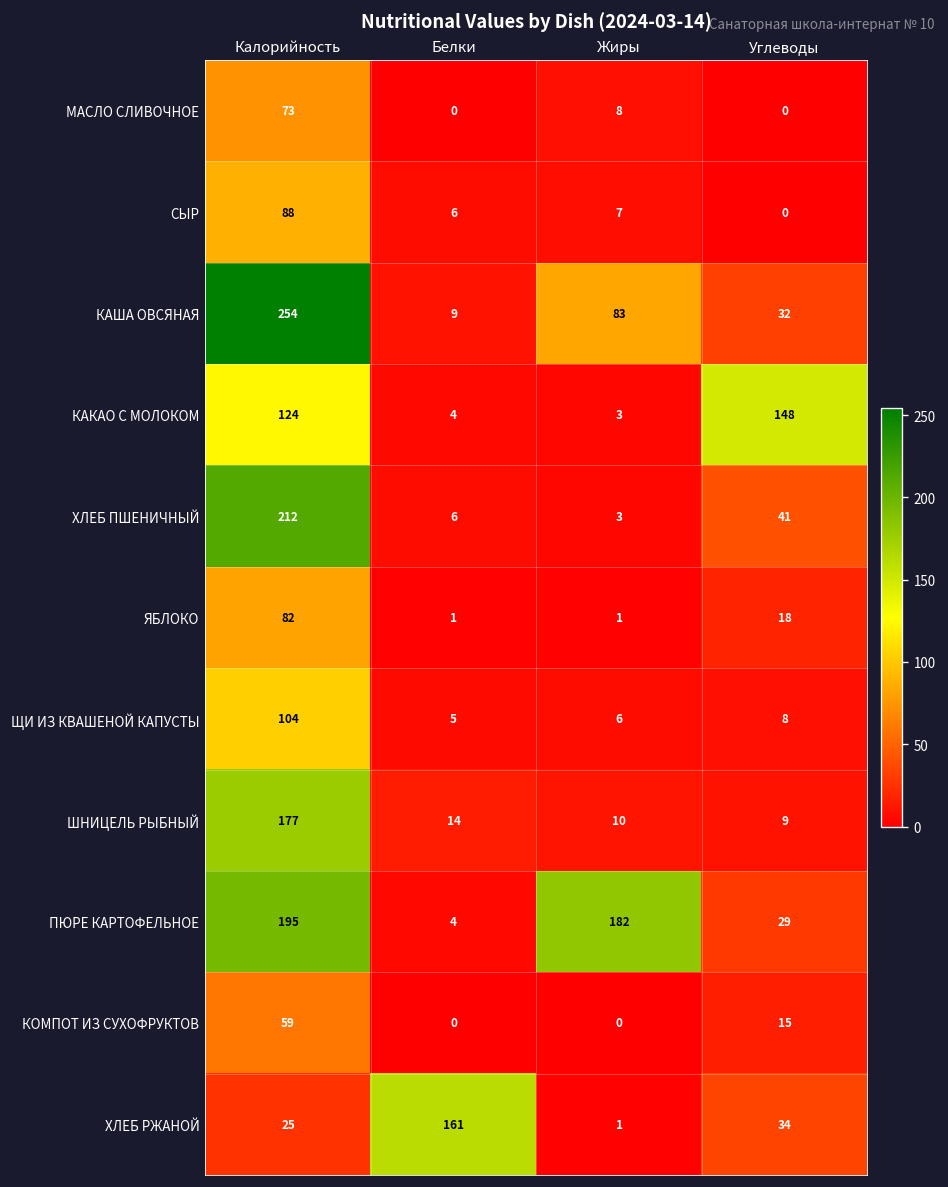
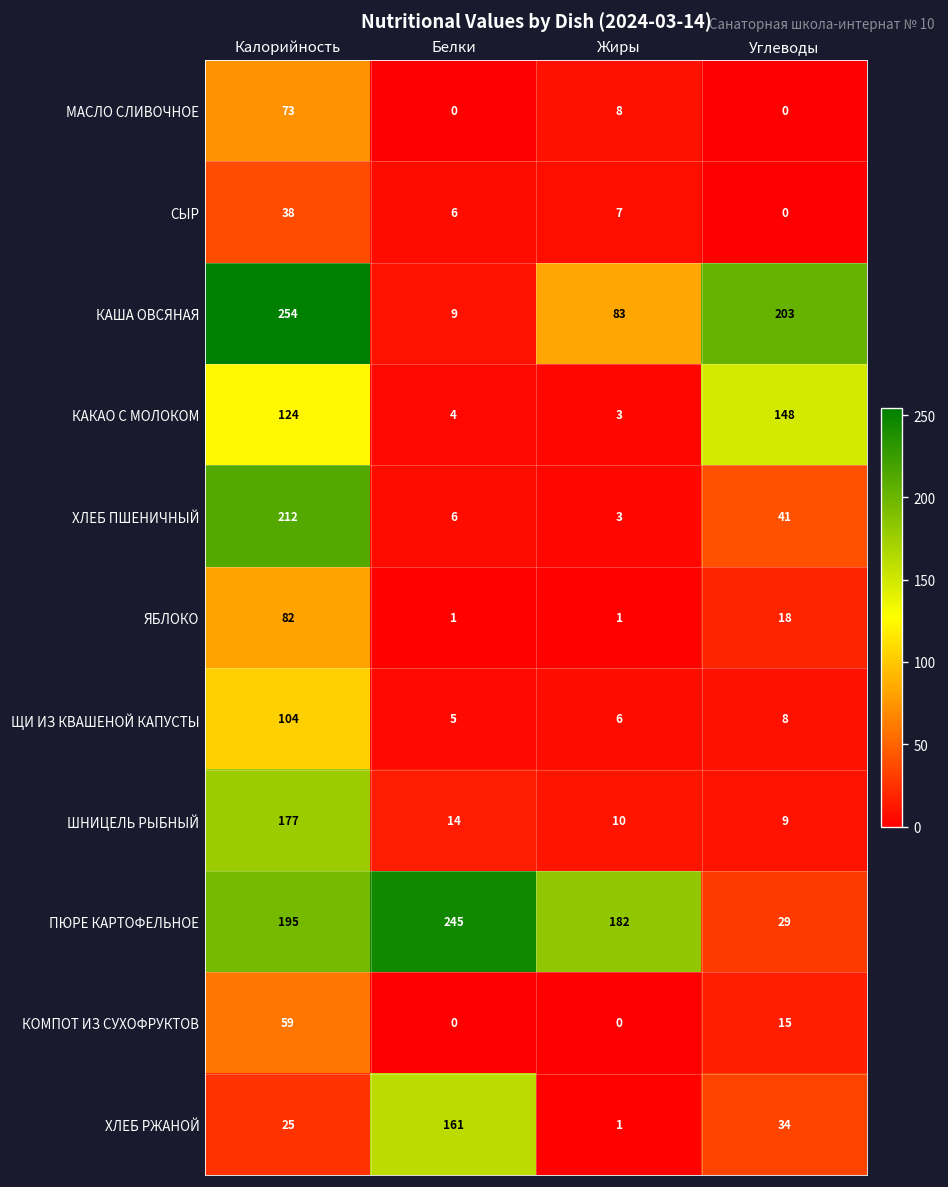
СЫР, Калорийность: 88 -> 38
КАША ОВСЯНАЯ, Углеводы: 32 -> 203
ПЮРЕ КАРТОФЕЛЬНОЕ, Белки: 4 -> 245
